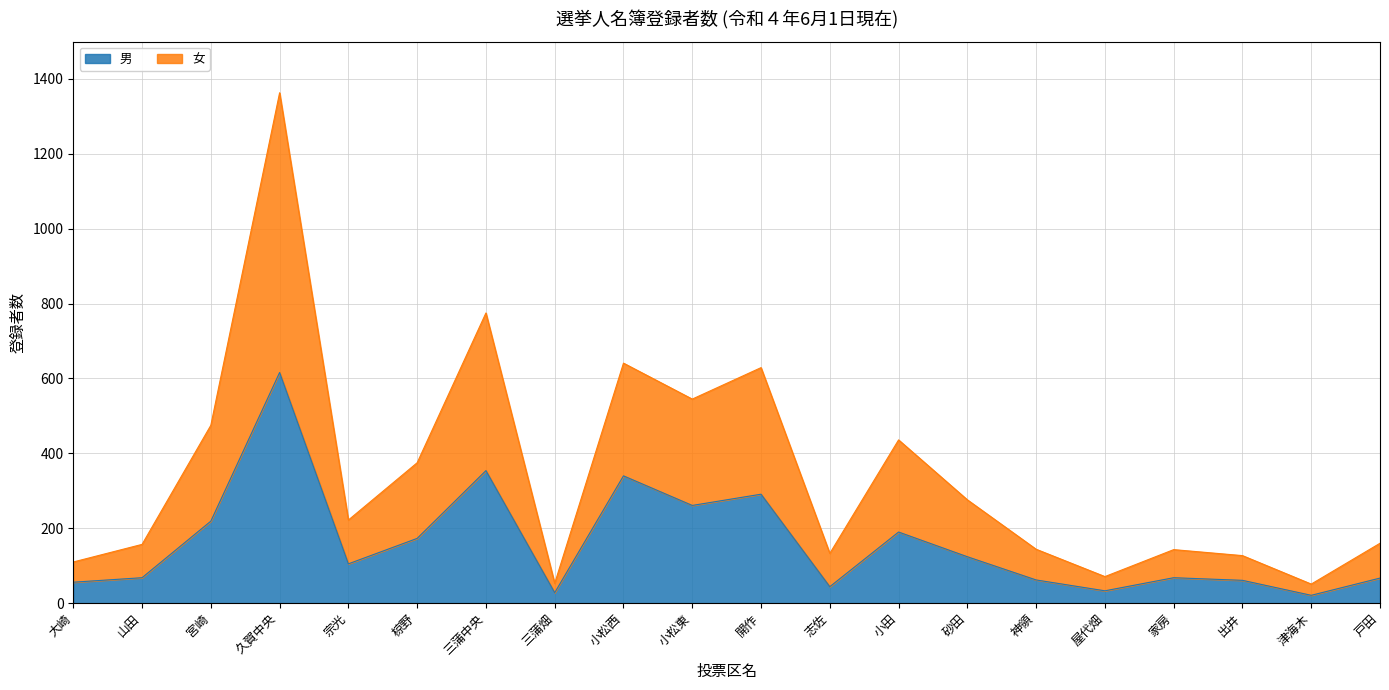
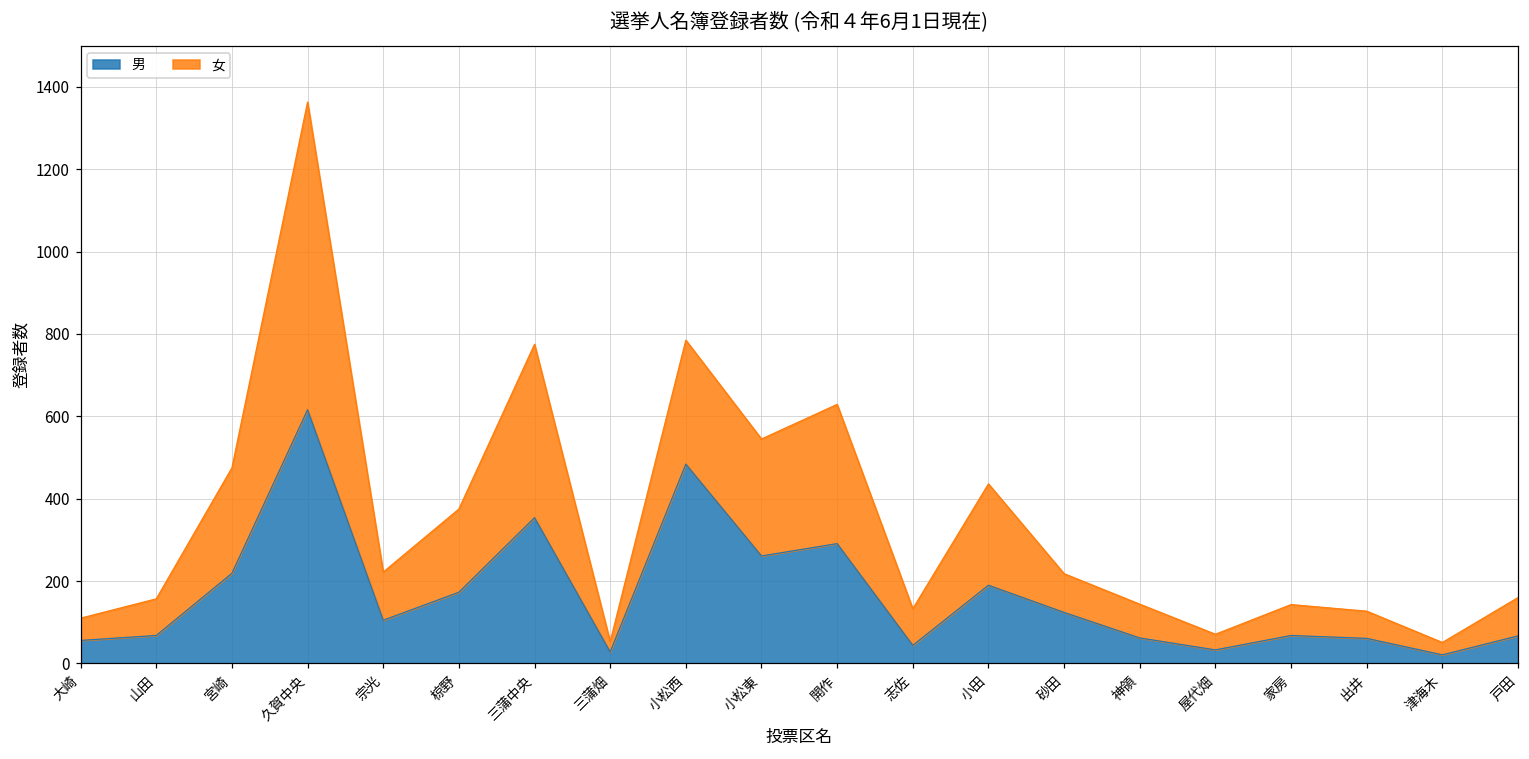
男, 小松西: 340 -> 480
女, 砂田: 150 -> 90
